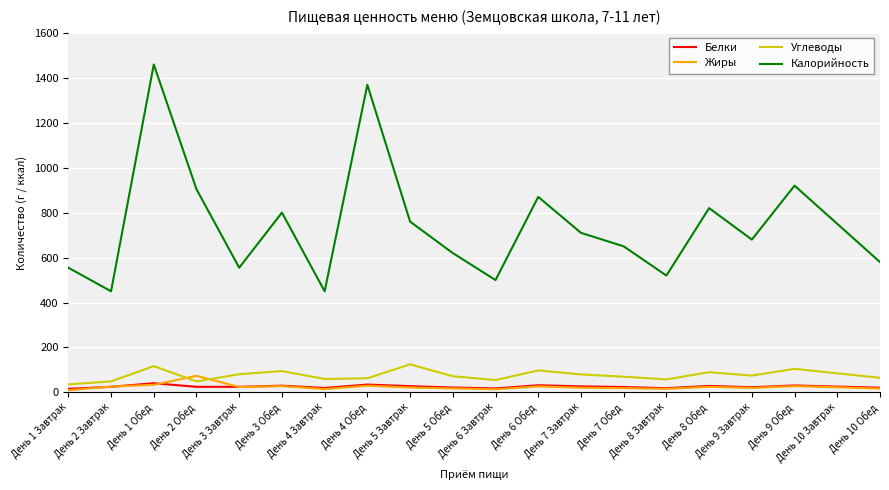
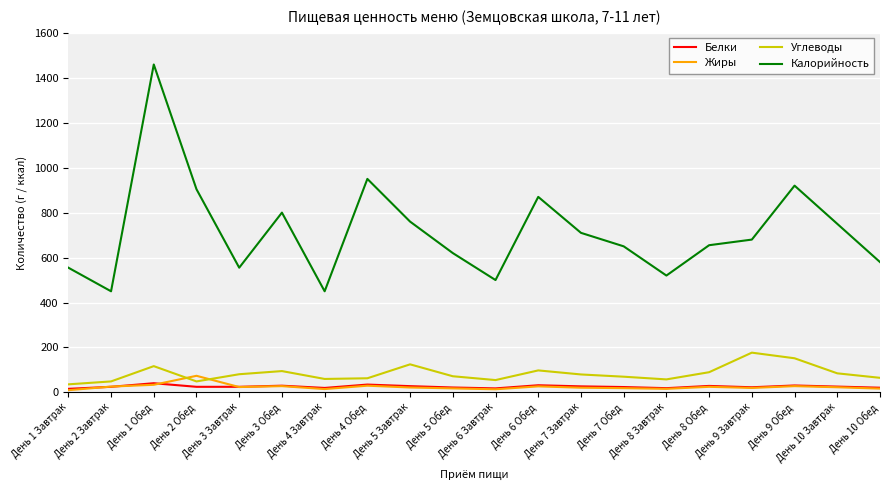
Калорийность, День 4 Обед: 1370 -> 950
Калорийность, День 8 Обед: 820 -> 660
Углеводы, День 9 Завтрак: 80 -> 180
Углеводы, День 9 Обед: 110 -> 150
